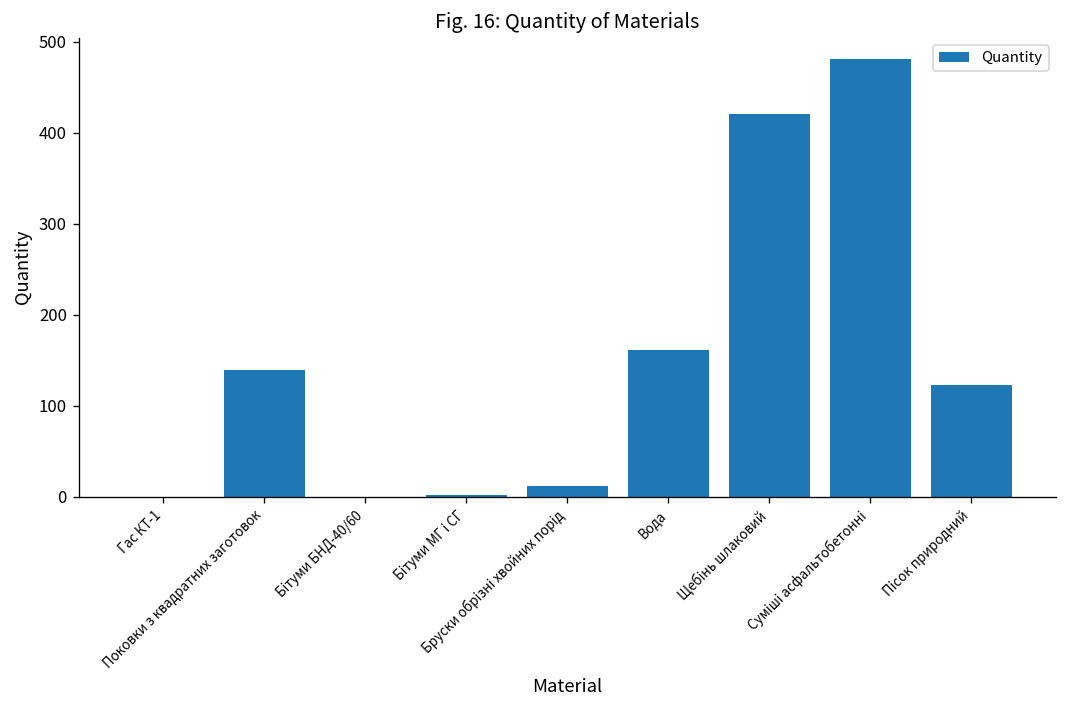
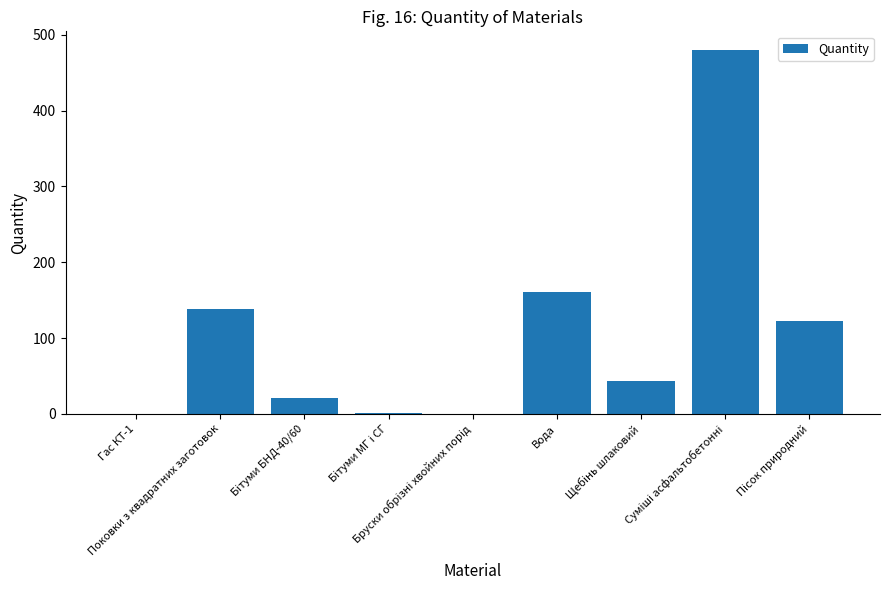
Бiтуми БНД-40/60: 0 -> 20
Бруски обрiзнi хвойних порiд: 10 -> 0
Щебiнь шлаковий: 420 -> 40
